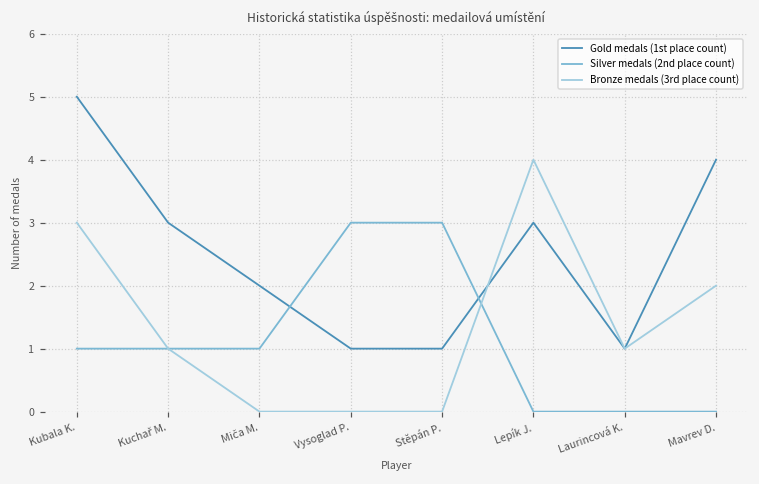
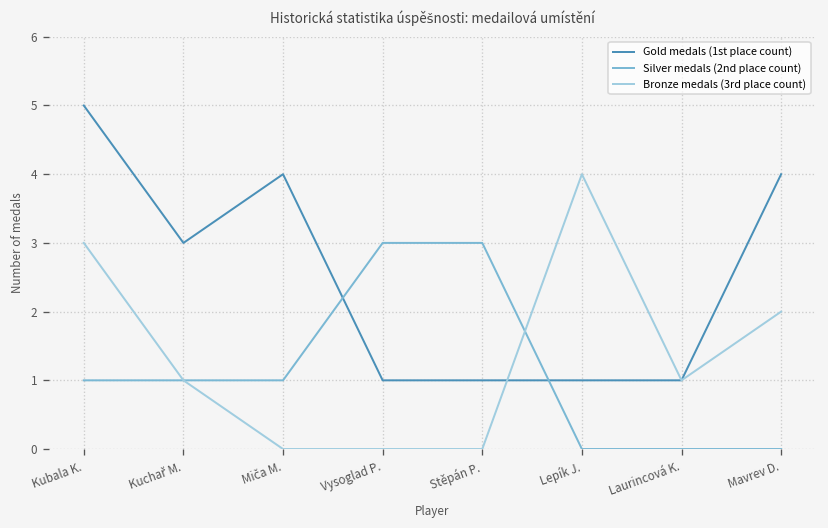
Gold medals (1st place count), Miča M.: 2 -> 4
Gold medals (1st place count), Lepík J.: 3 -> 1
